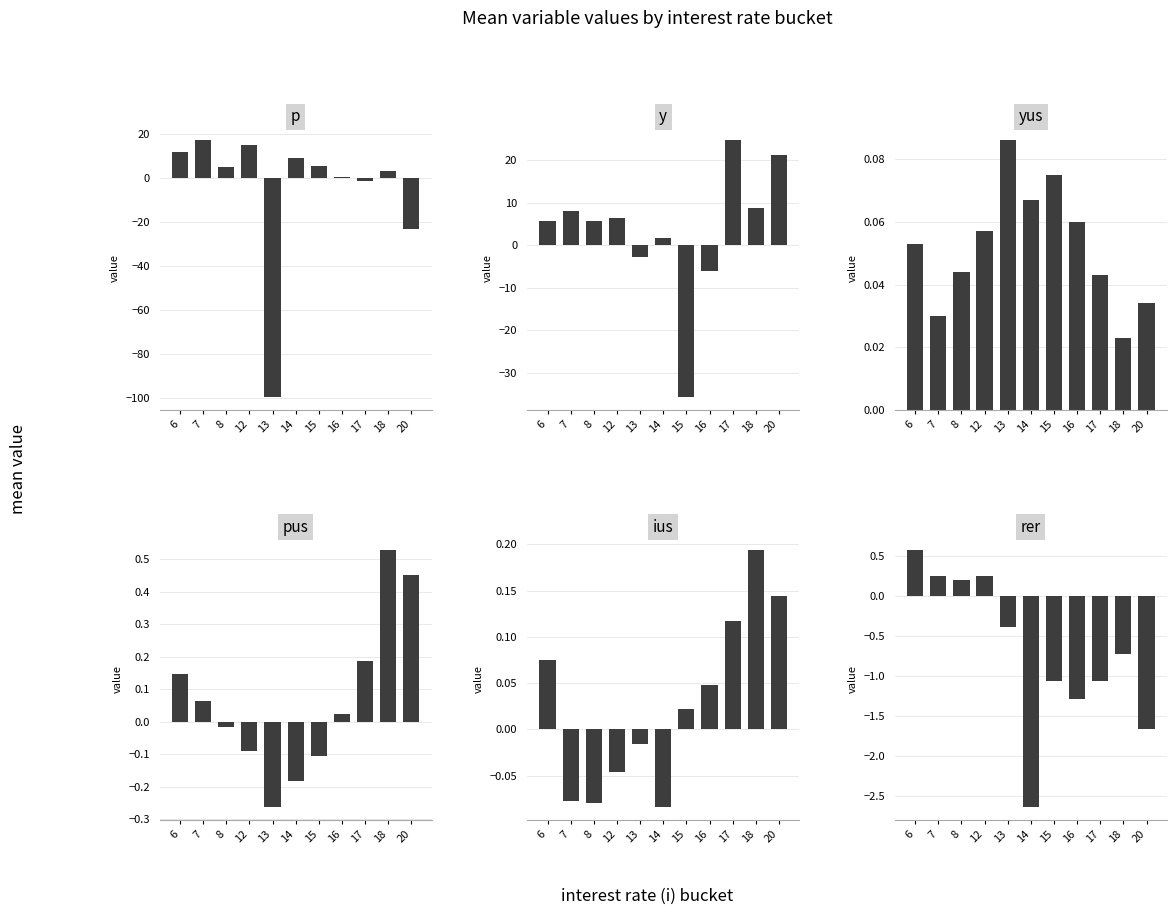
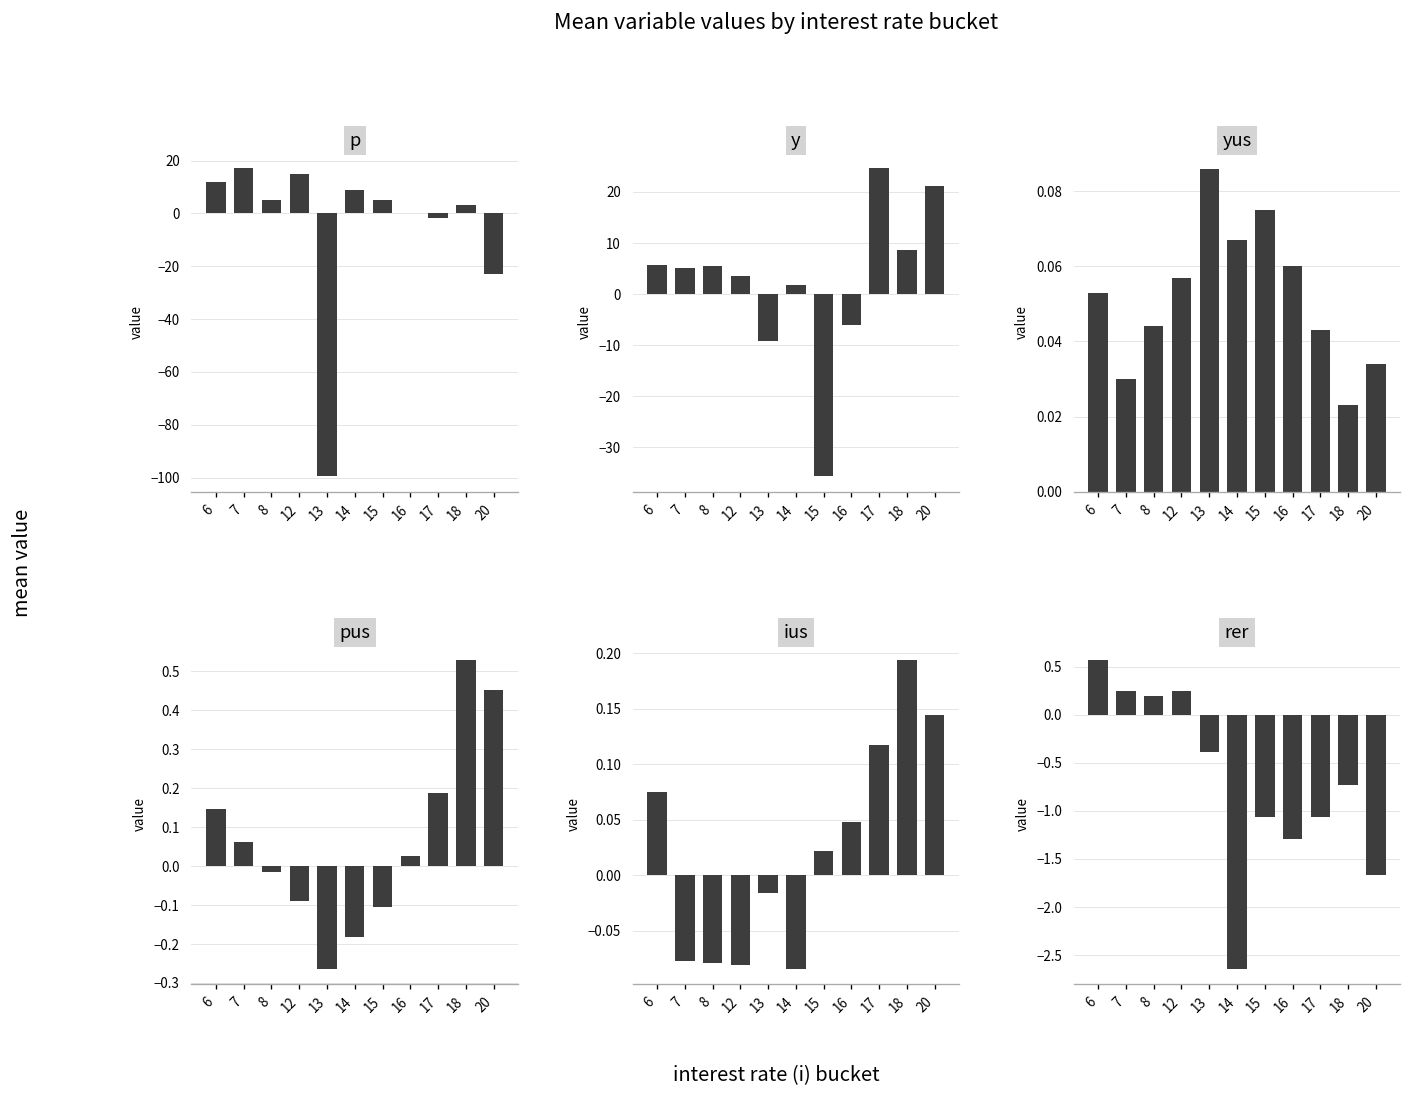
y, 7: 8 -> 5
y, 12: 6 -> 4
y, 13: -3 -> -9
ius, 12: -0.05 -> -0.08
